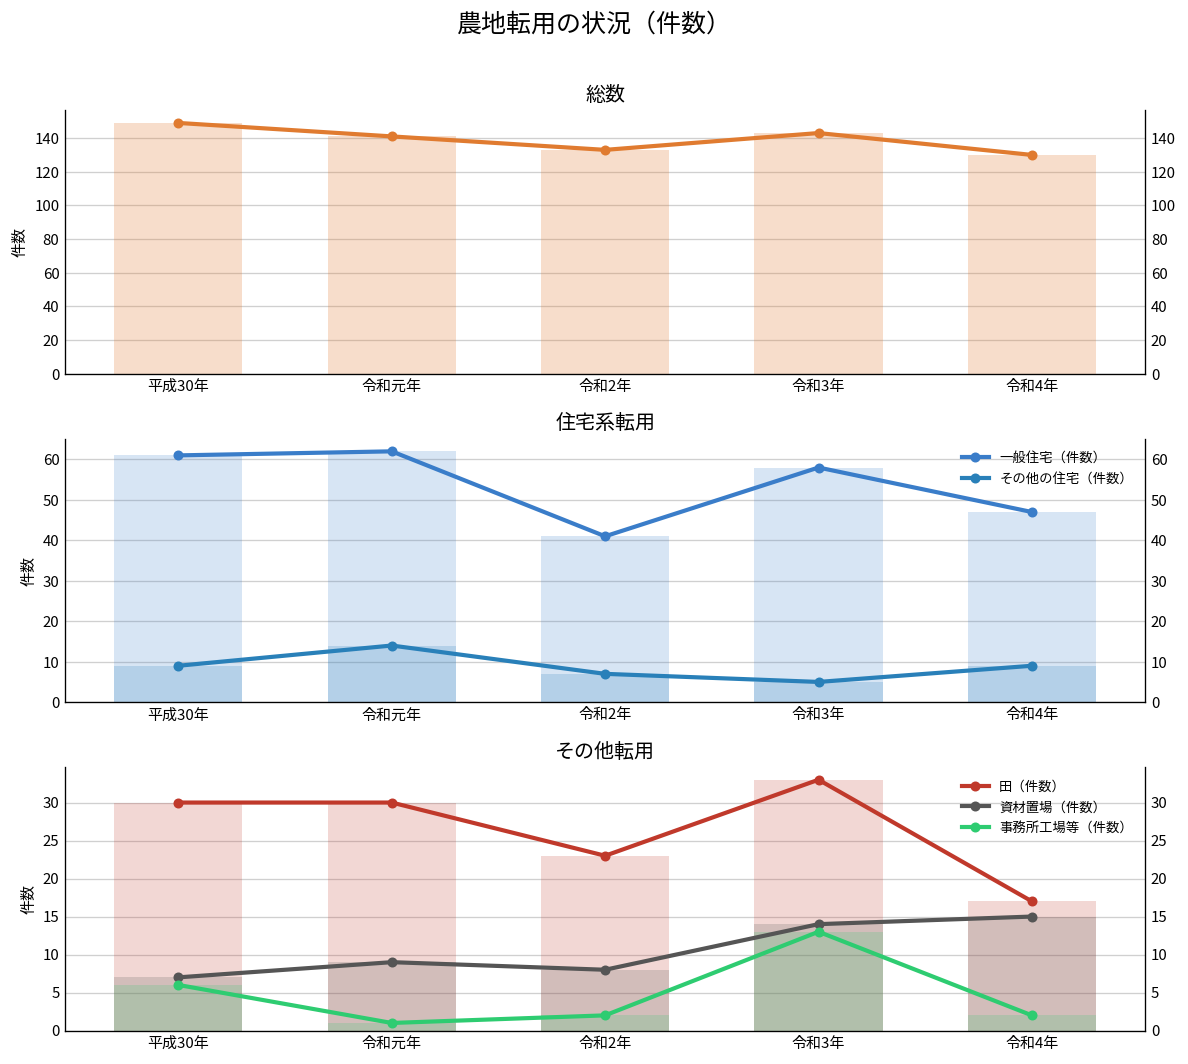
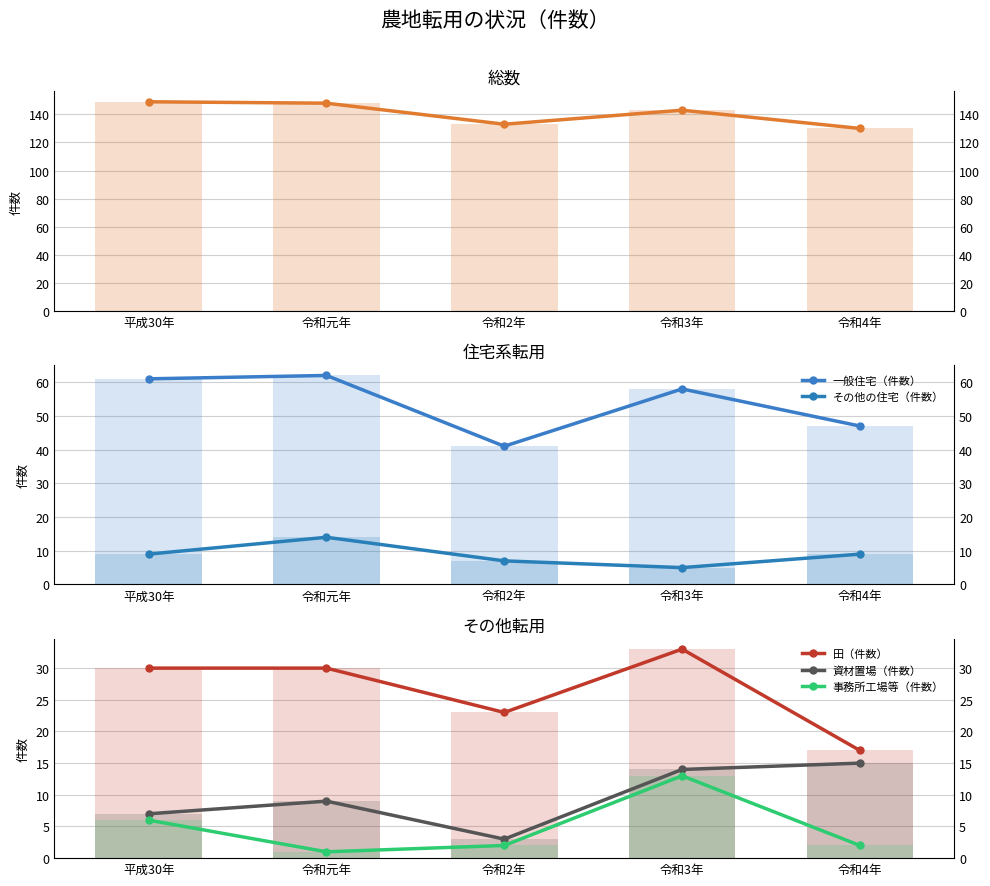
総数, 令和元年: 141 -> 148
その他転用, 資材置場（件数）, 令和2年: 8 -> 3
